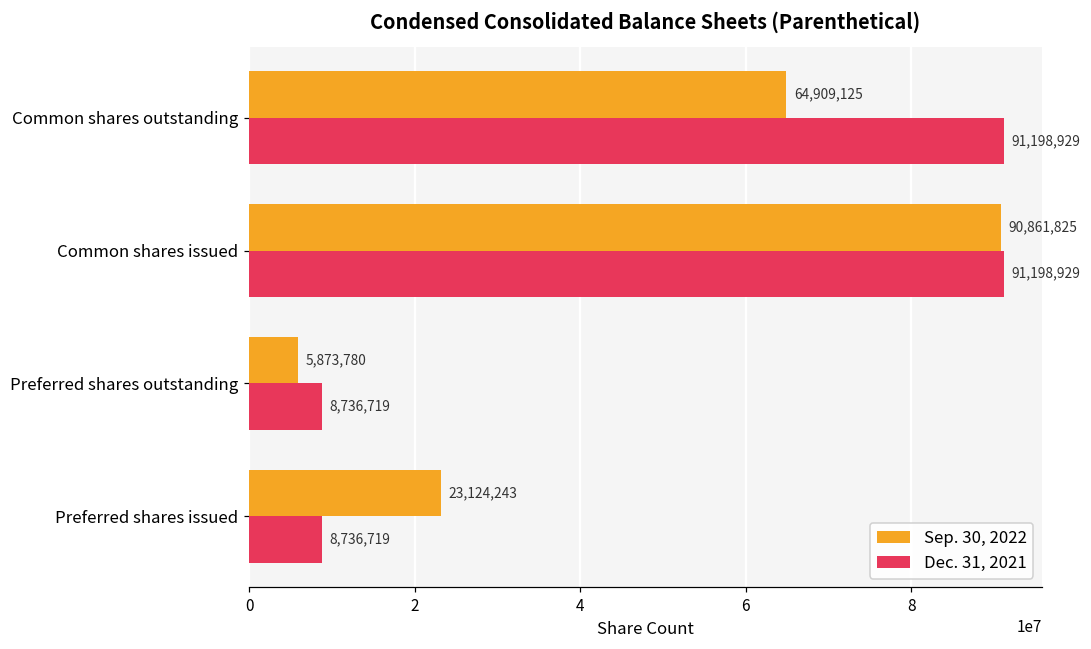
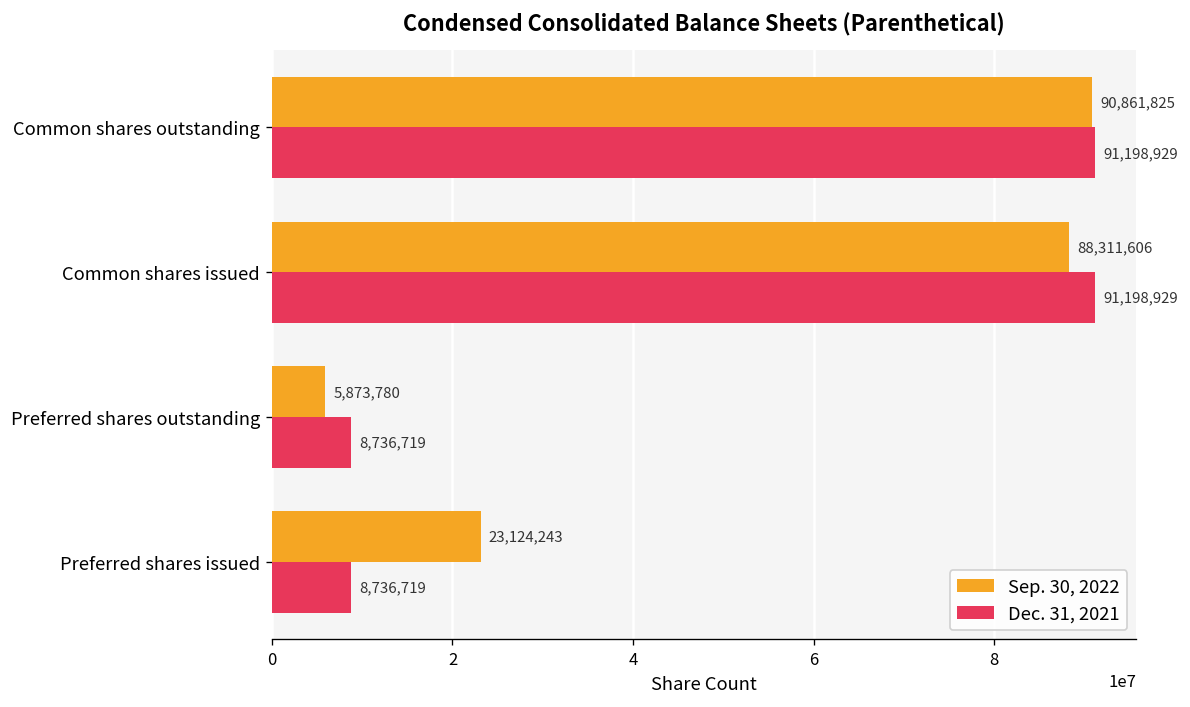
Sep. 30, 2022, Common shares outstanding: 64,909,125 -> 90,861,825
Sep. 30, 2022, Common shares issued: 90,861,825 -> 88,311,606
